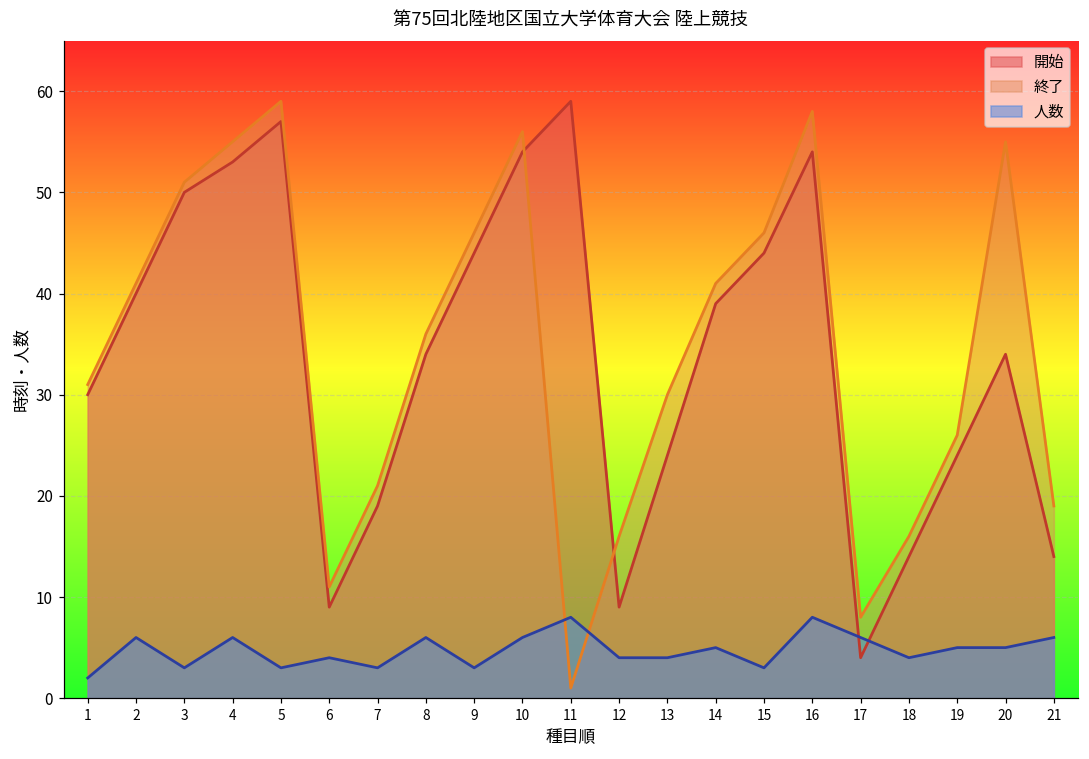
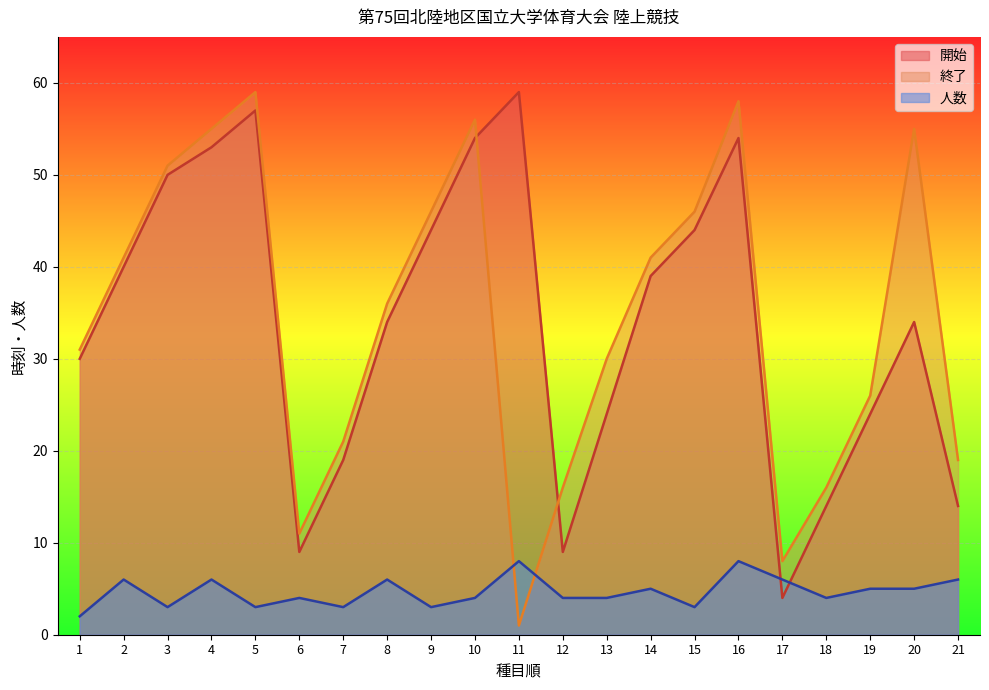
人数, 10: 6 -> 4
